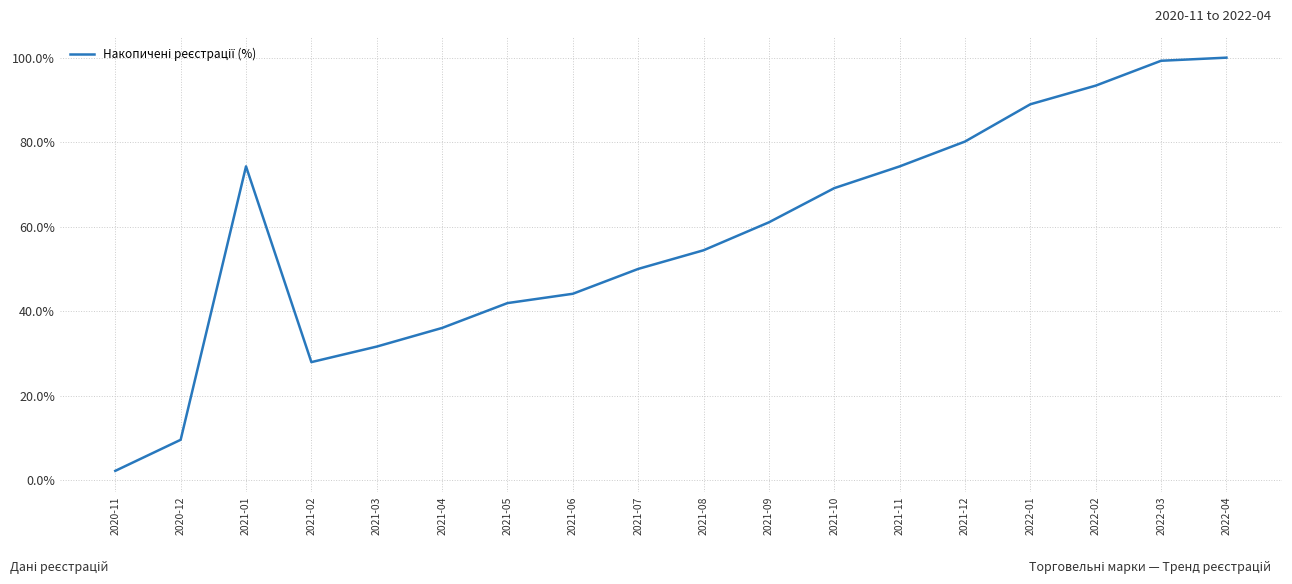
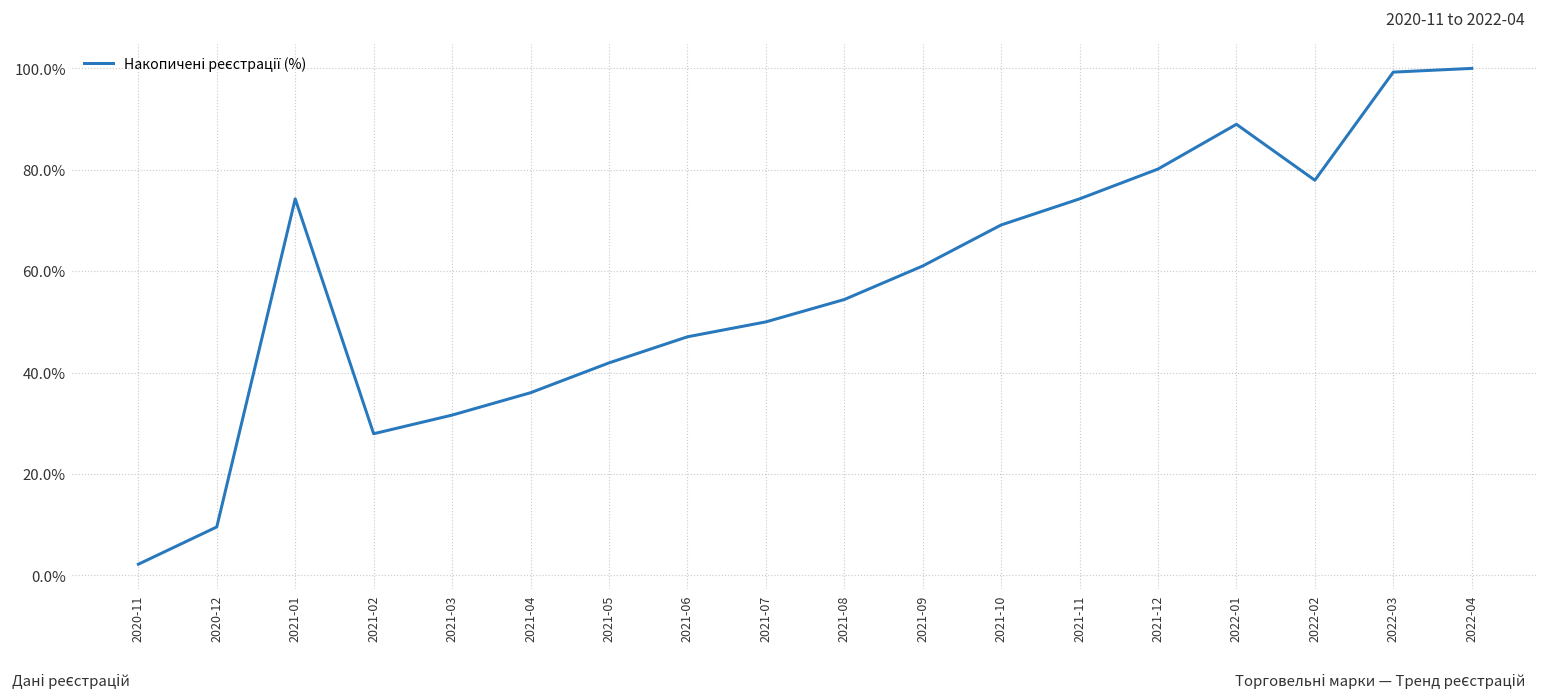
2021-06: 44% -> 47%
2022-02: 93% -> 78%
